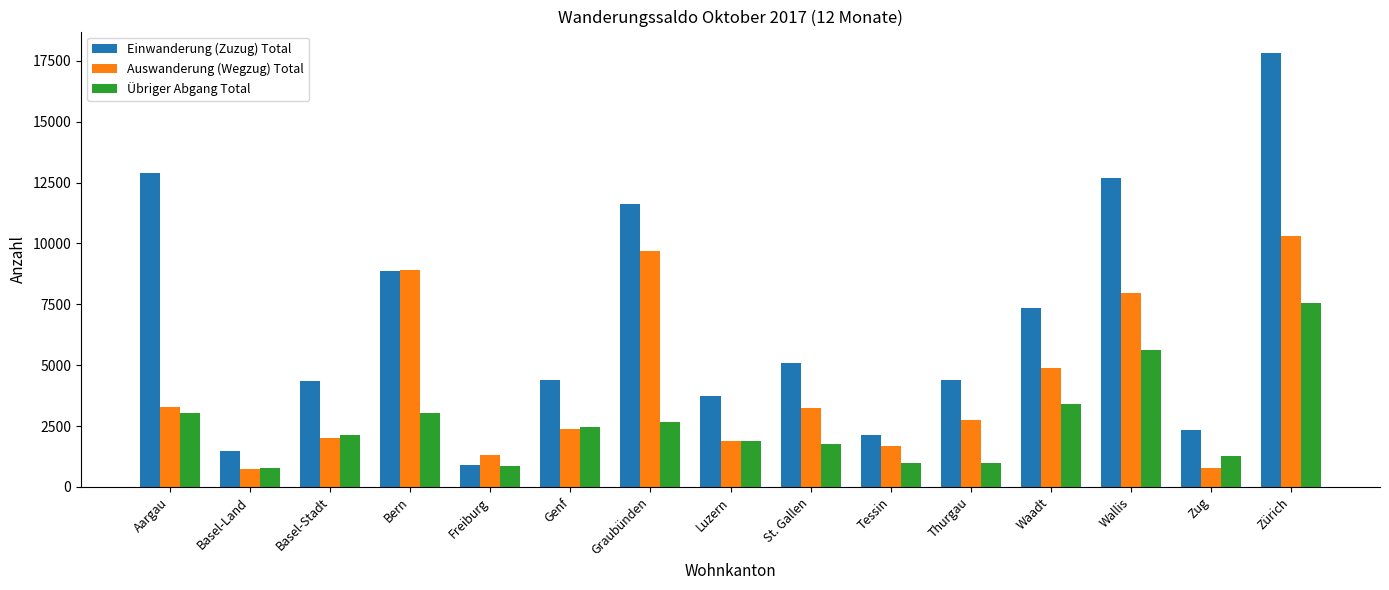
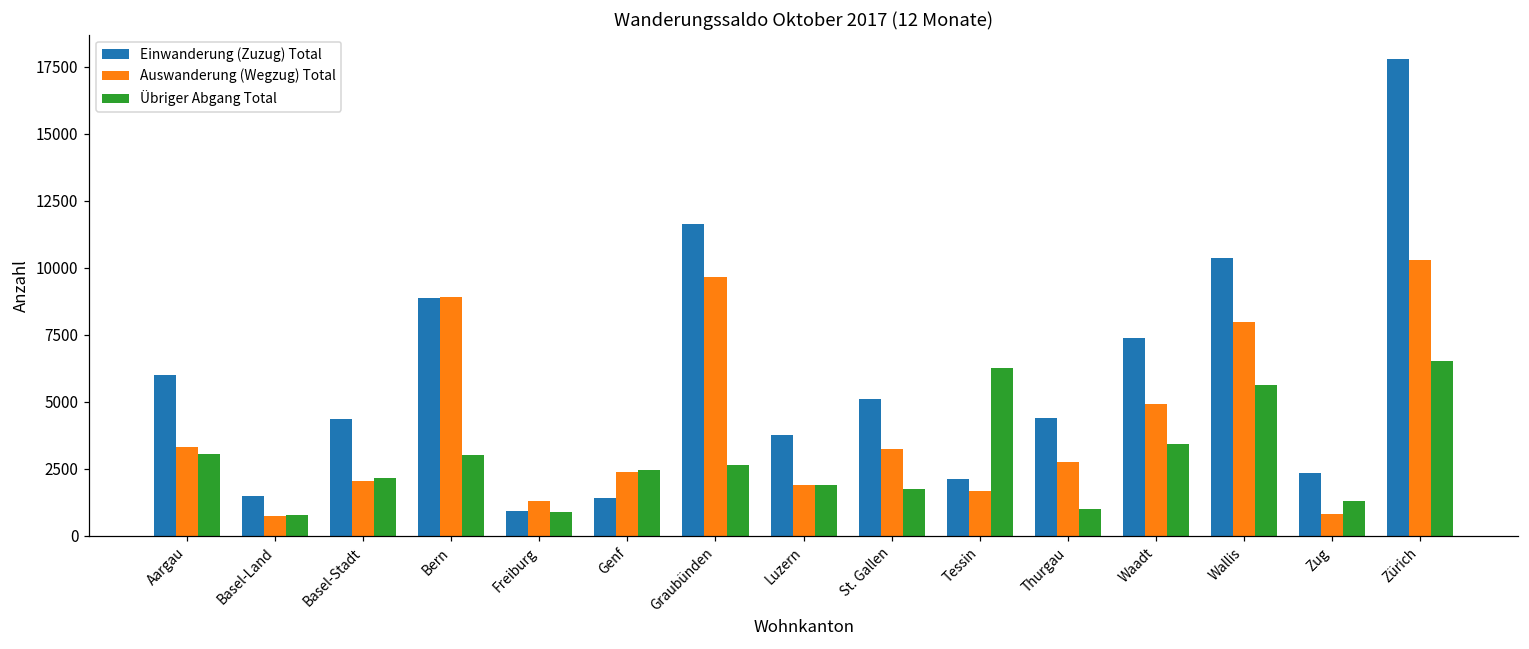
Einwanderung (Zuzug) Total, Aargau: 12900 -> 6000
Einwanderung (Zuzug) Total, Genf: 4400 -> 1400
Übriger Abgang Total, Tessin: 1000 -> 6300
Einwanderung (Zuzug) Total, Wallis: 12700 -> 10400
Übriger Abgang Total, Zürich: 7600 -> 6500
